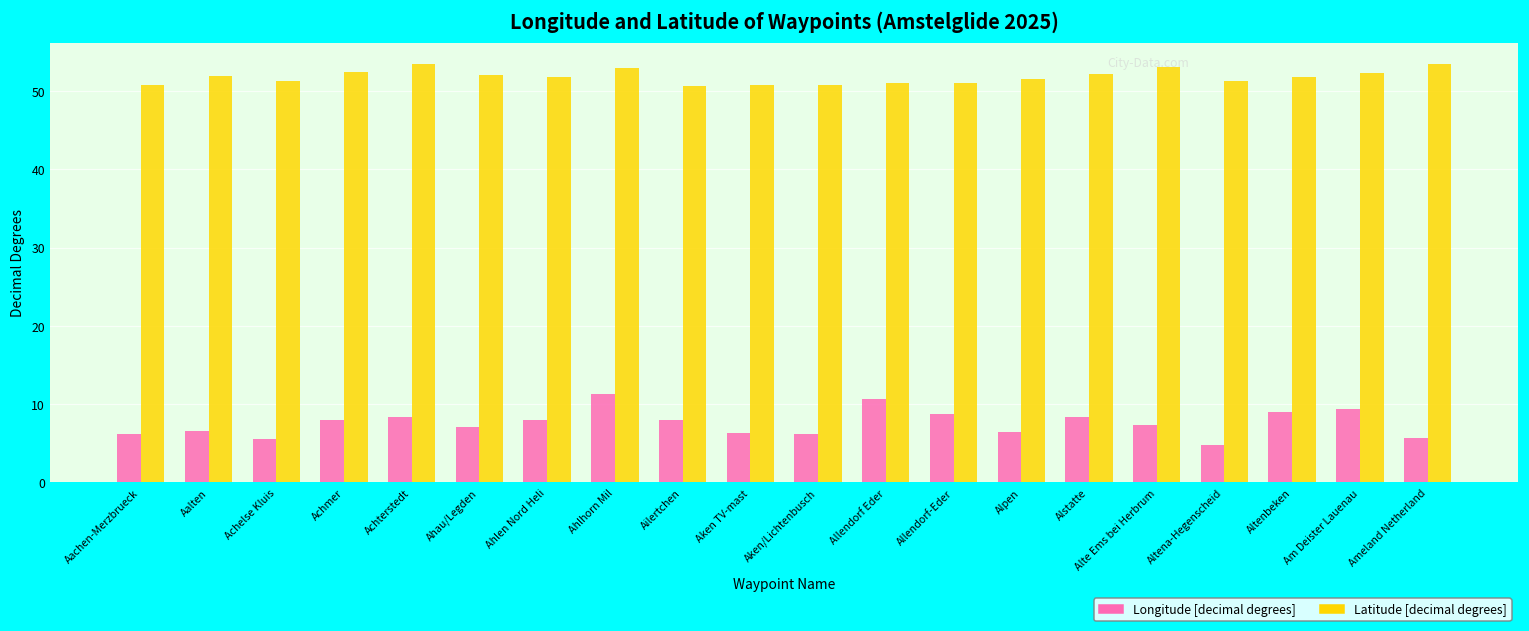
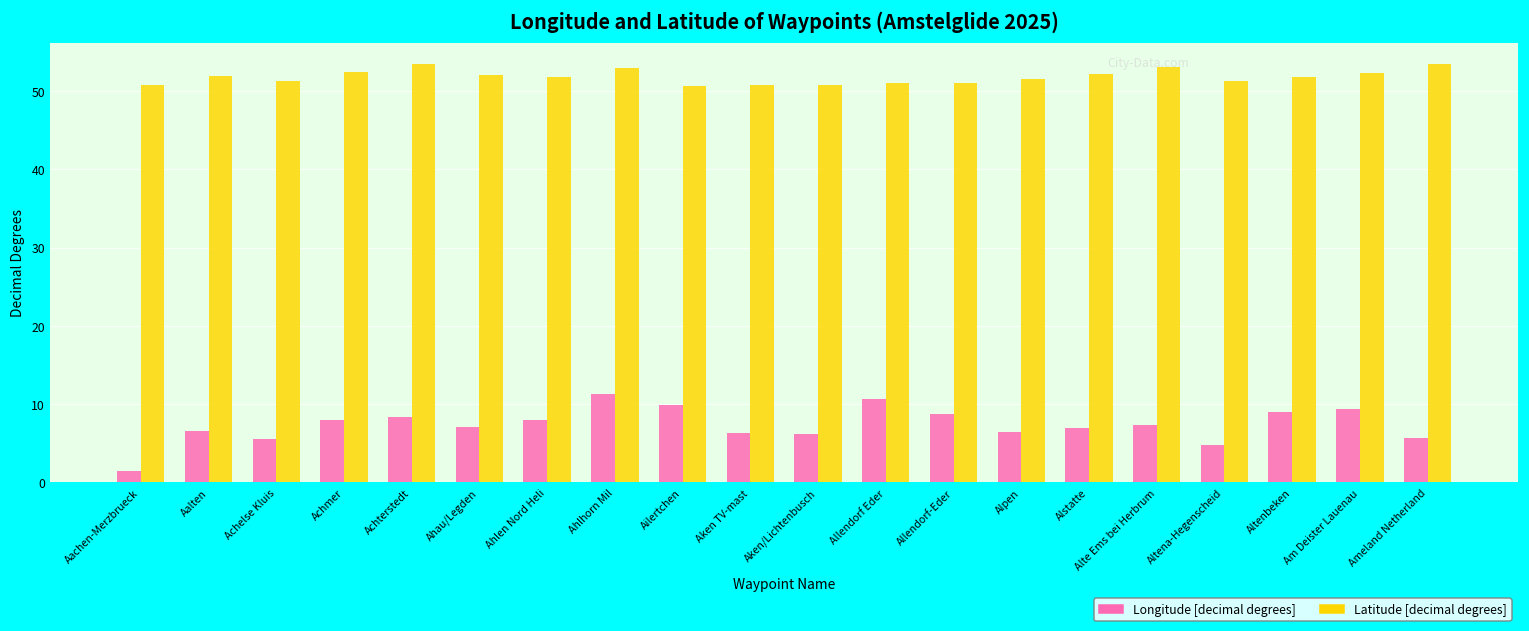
Longitude [decimal degrees], Aachen-Merzbrueck: 6 -> 1
Longitude [decimal degrees], Ailertchen: 8 -> 10
Longitude [decimal degrees], Alstatte: 8 -> 7
